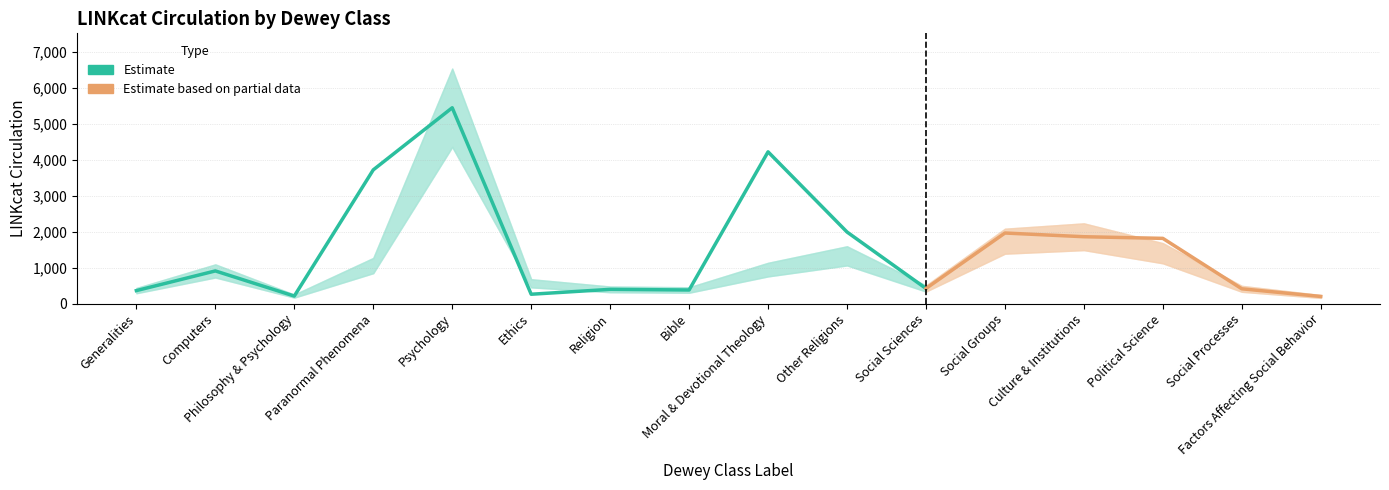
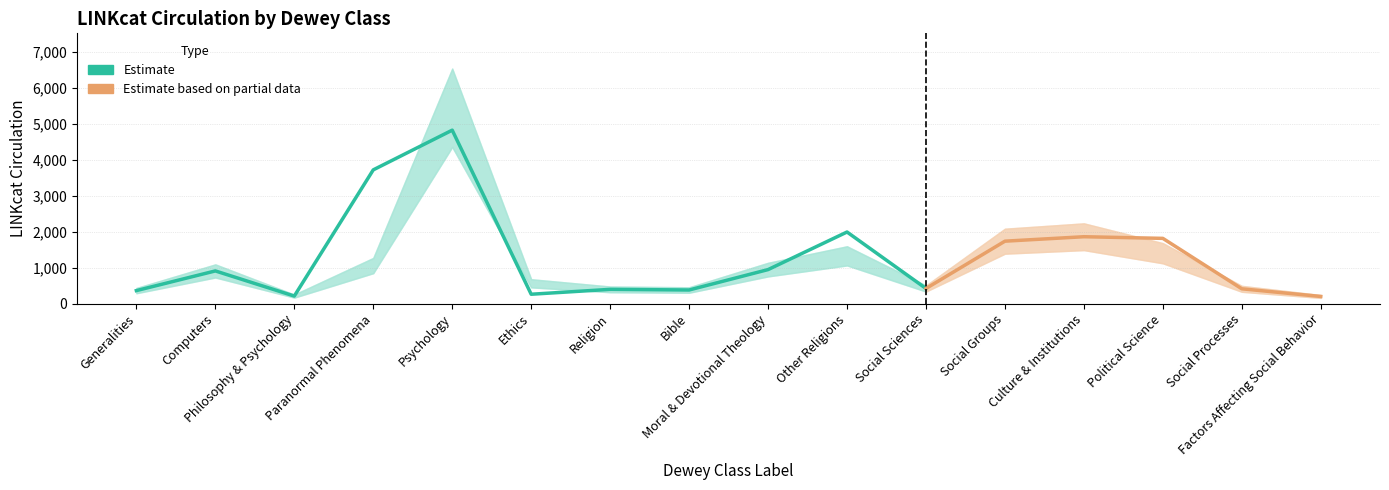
Estimate, Psychology: 5,500 -> 4,800
Estimate, Moral & Devotional Theology: 4,200 -> 900
Estimate based on partial data, Social Groups: 2,000 -> 1,700
